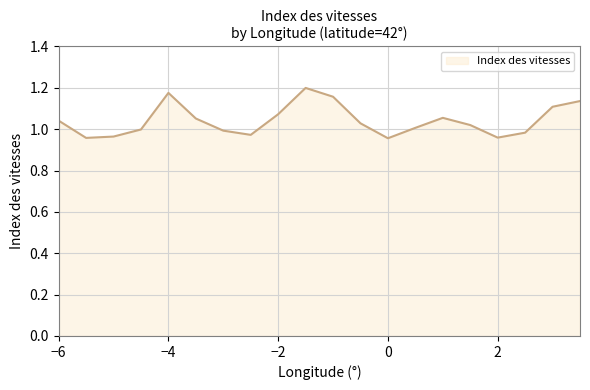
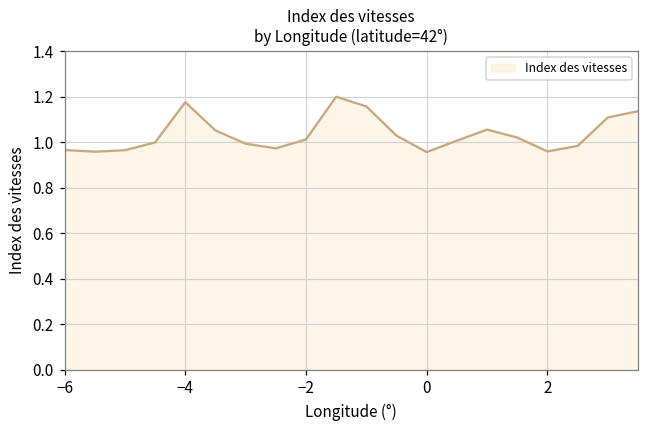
−6: 1.04 -> 0.97
−2: 1.07 -> 1.01
